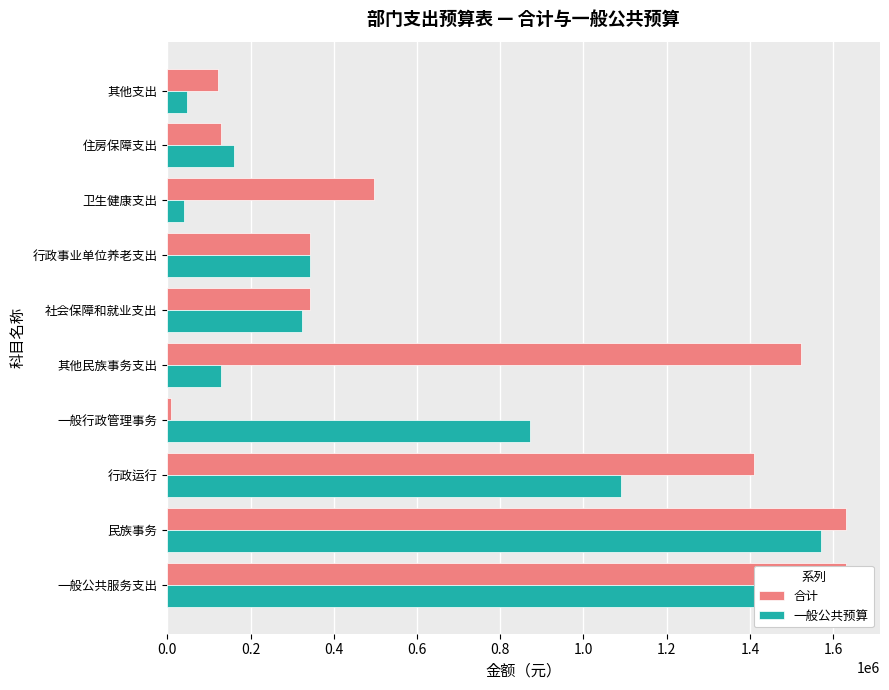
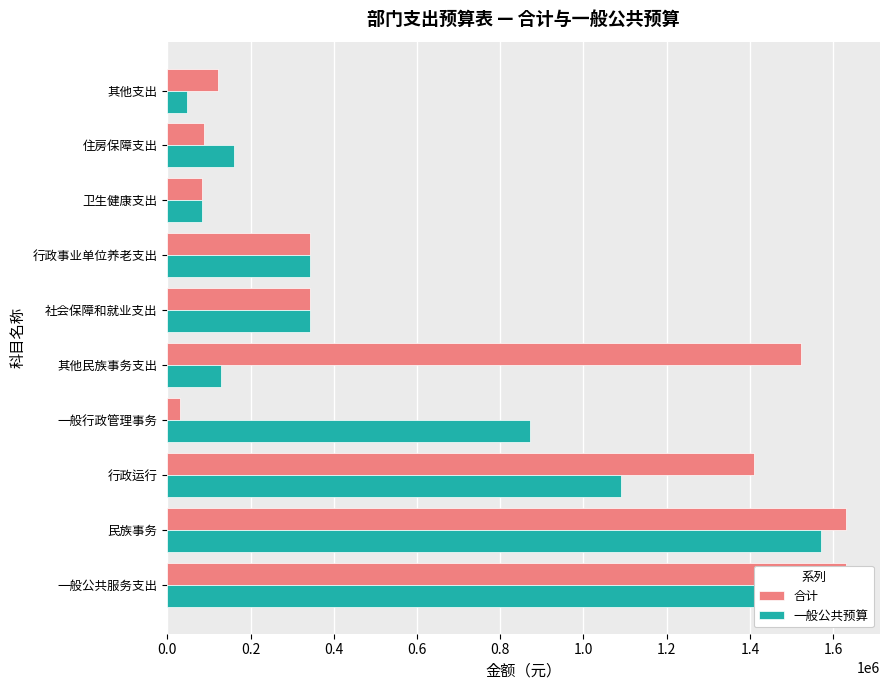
合计, 住房保障支出: 130000 -> 90000
合计, 卫生健康支出: 500000 -> 80000
一般公共预算, 卫生健康支出: 40000 -> 80000
一般公共预算, 社会保障和就业支出: 320000 -> 340000
合计, 一般行政管理事务: 10000 -> 30000
